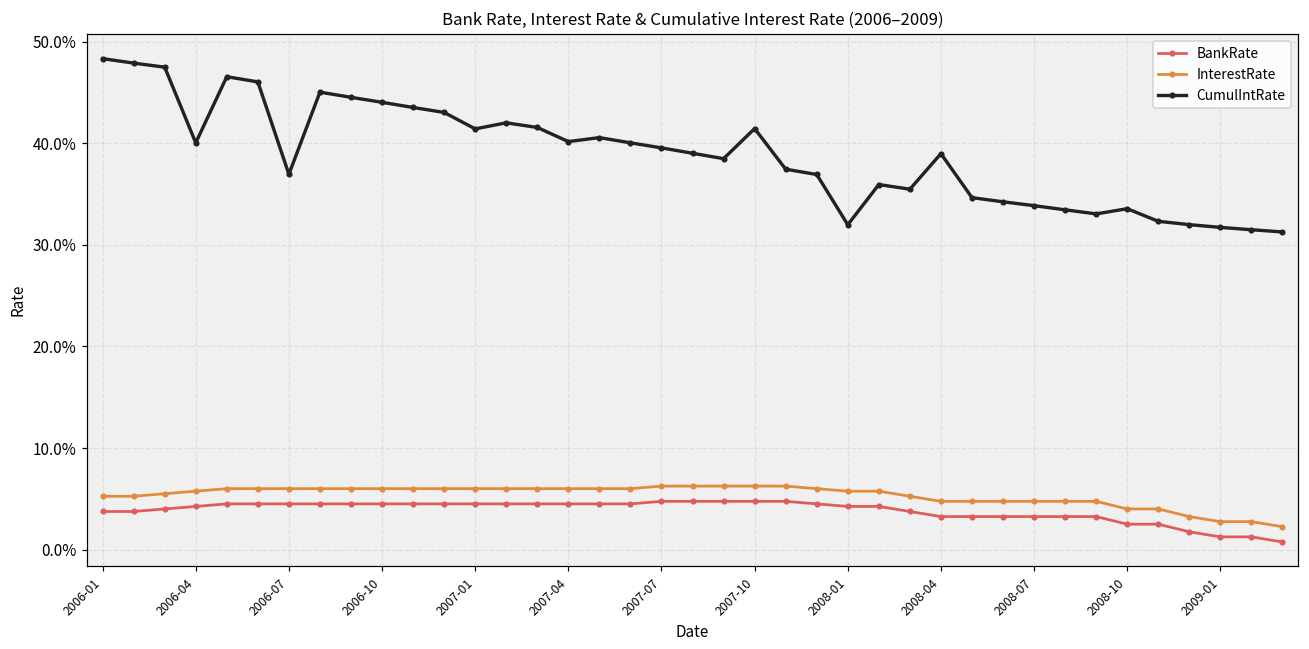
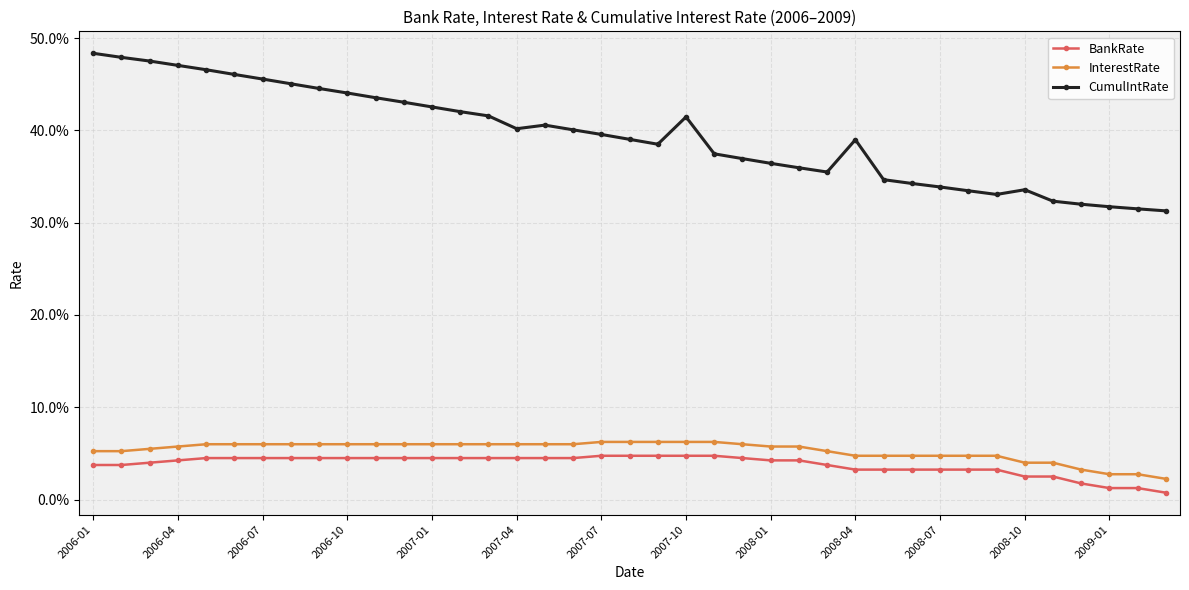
CumulIntRate, 2006-04: 40% -> 47%
CumulIntRate, 2006-07: 37% -> 46%
CumulIntRate, 2007-01: 41% -> 43%
CumulIntRate, 2008-01: 32% -> 36%
